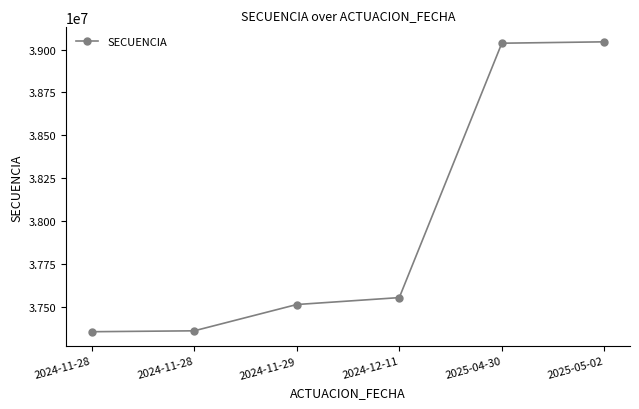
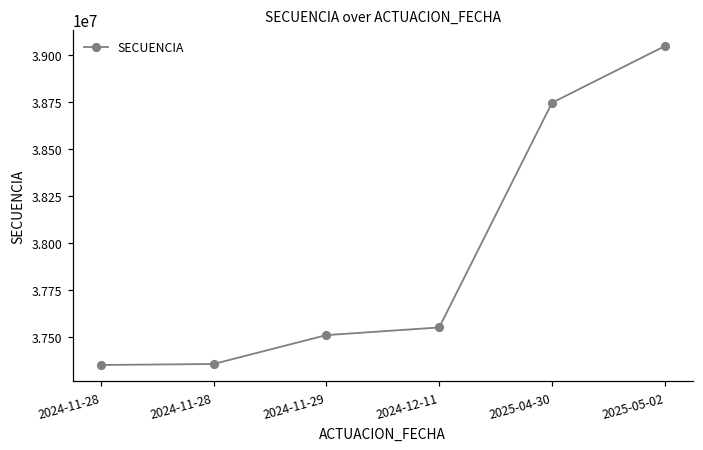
2025-04-30: 39040000 -> 38740000
